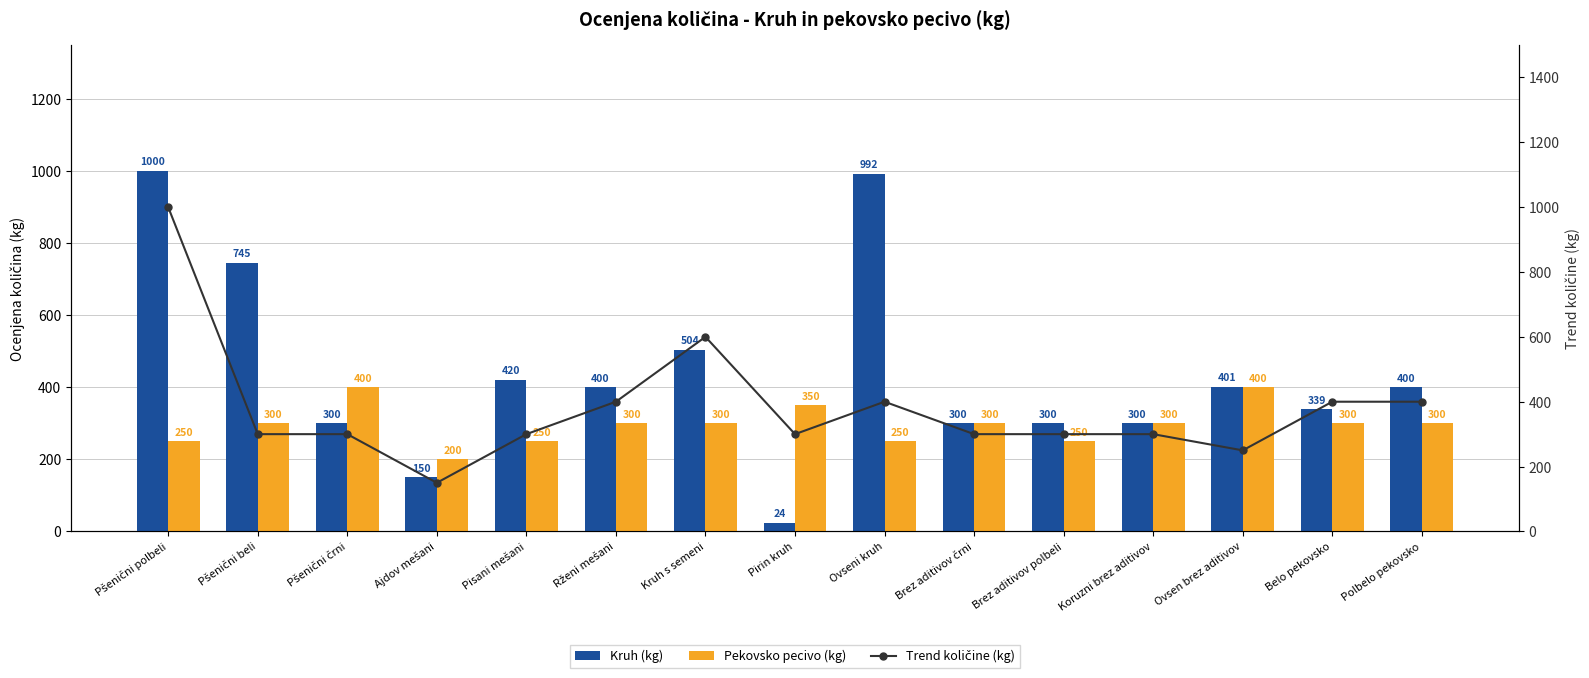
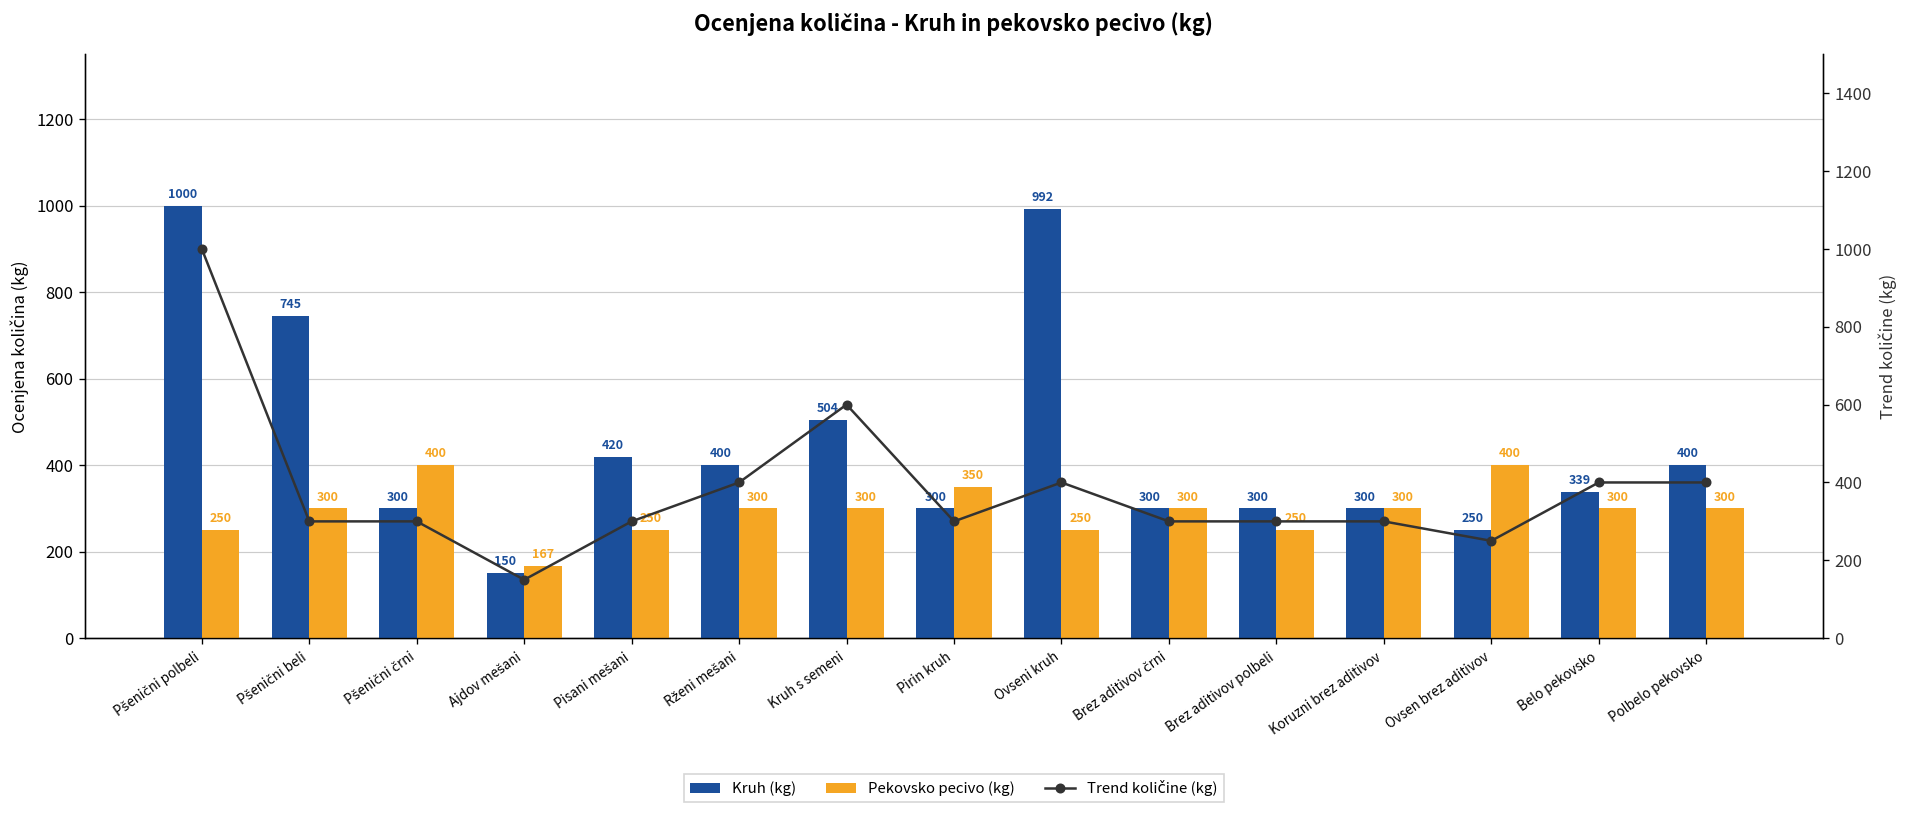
Pekovsko pecivo (kg), Ajdov mešani: 200 -> 167
Kruh (kg), Pirin kruh: 24 -> 300
Kruh (kg), Ovsen brez aditivov: 401 -> 250
